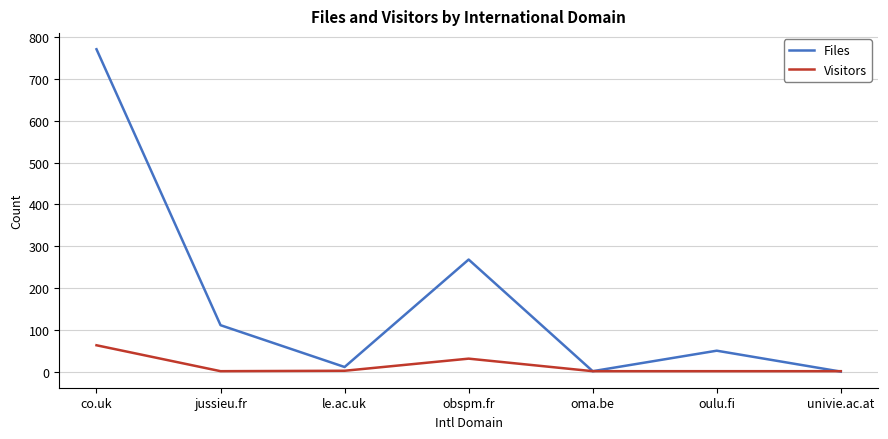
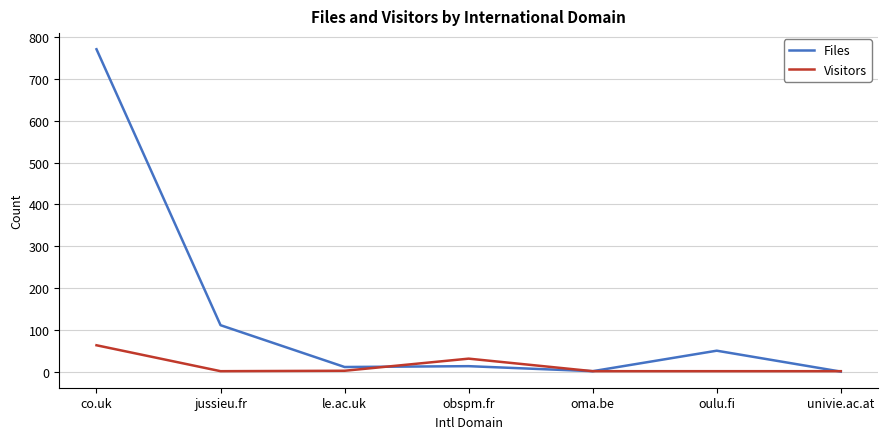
Files, obspm.fr: 270 -> 10
